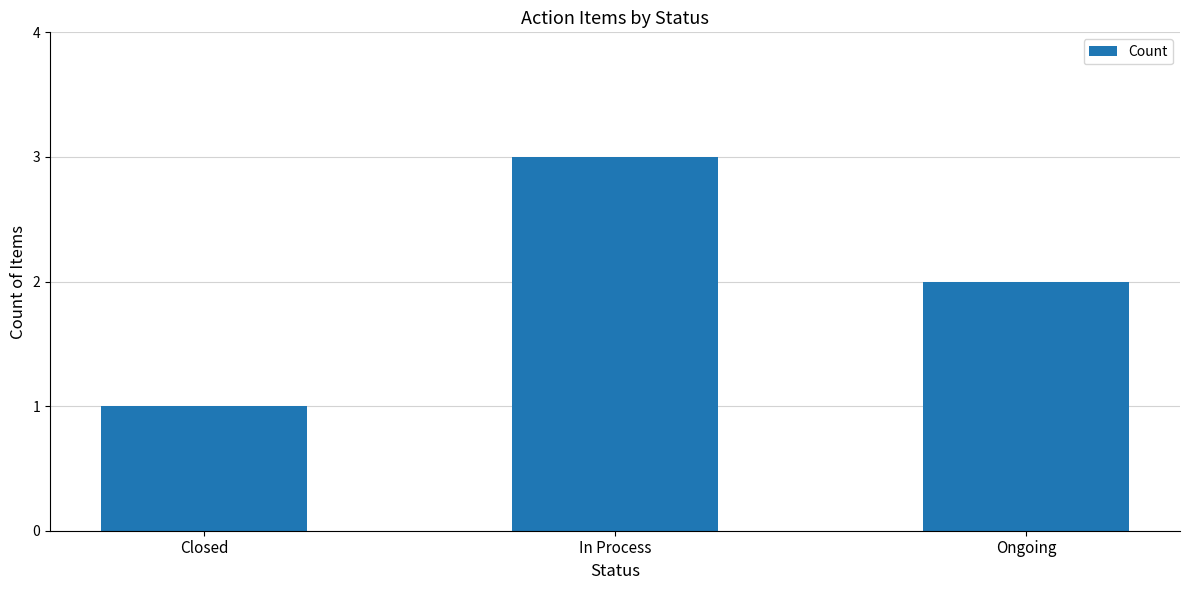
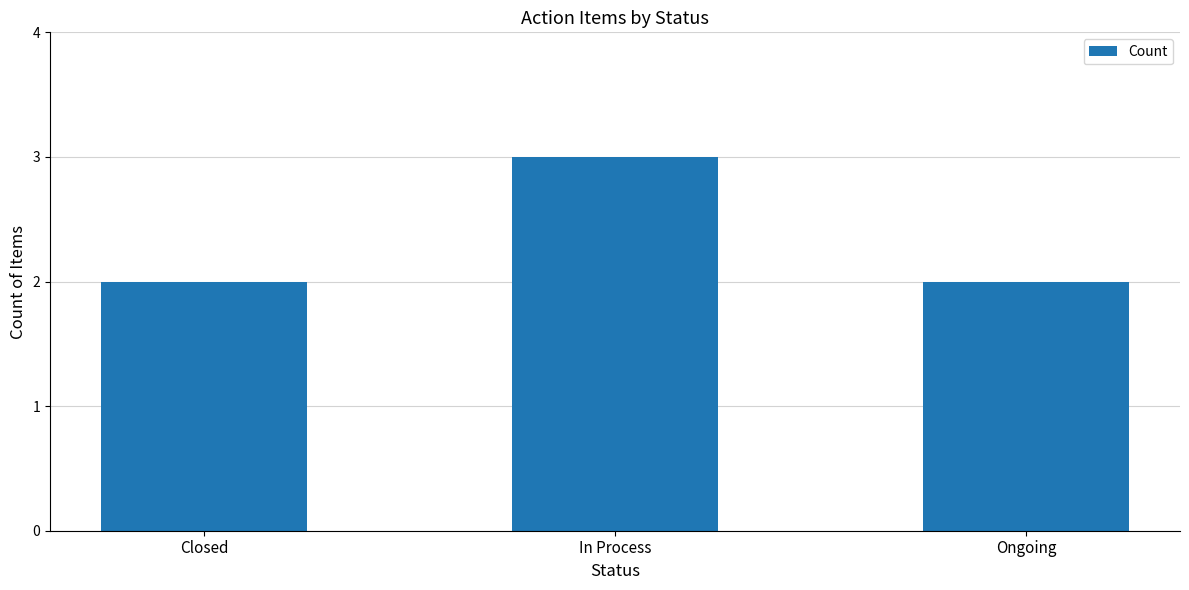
Closed: 1 -> 2
